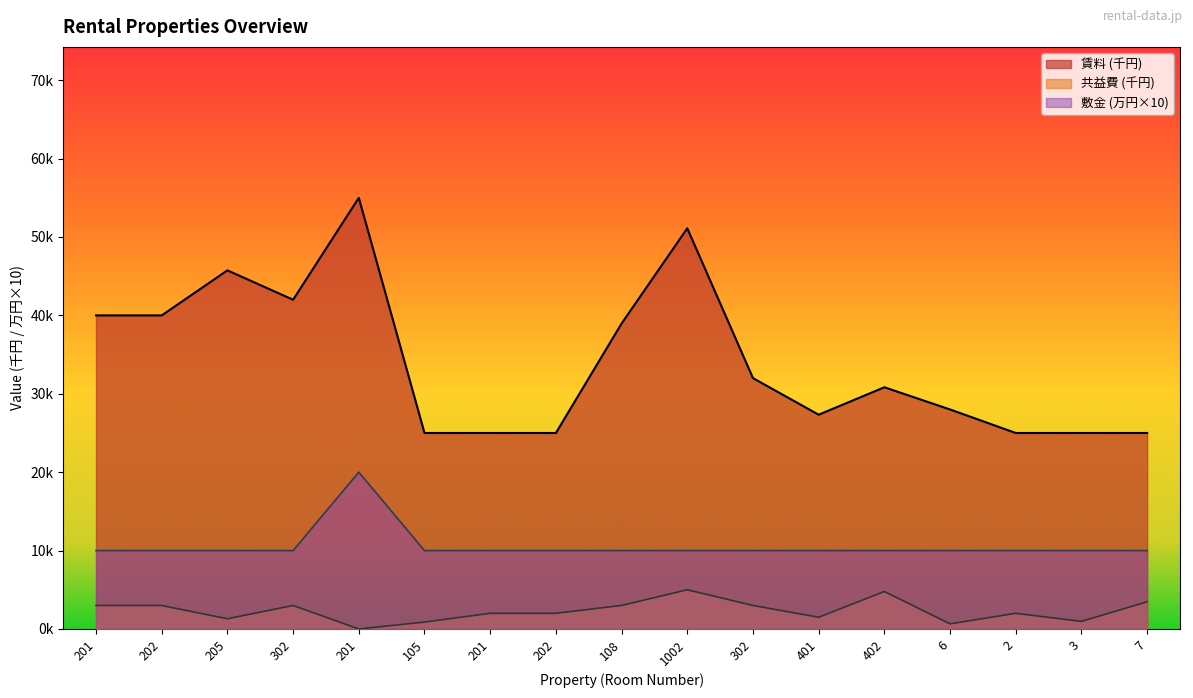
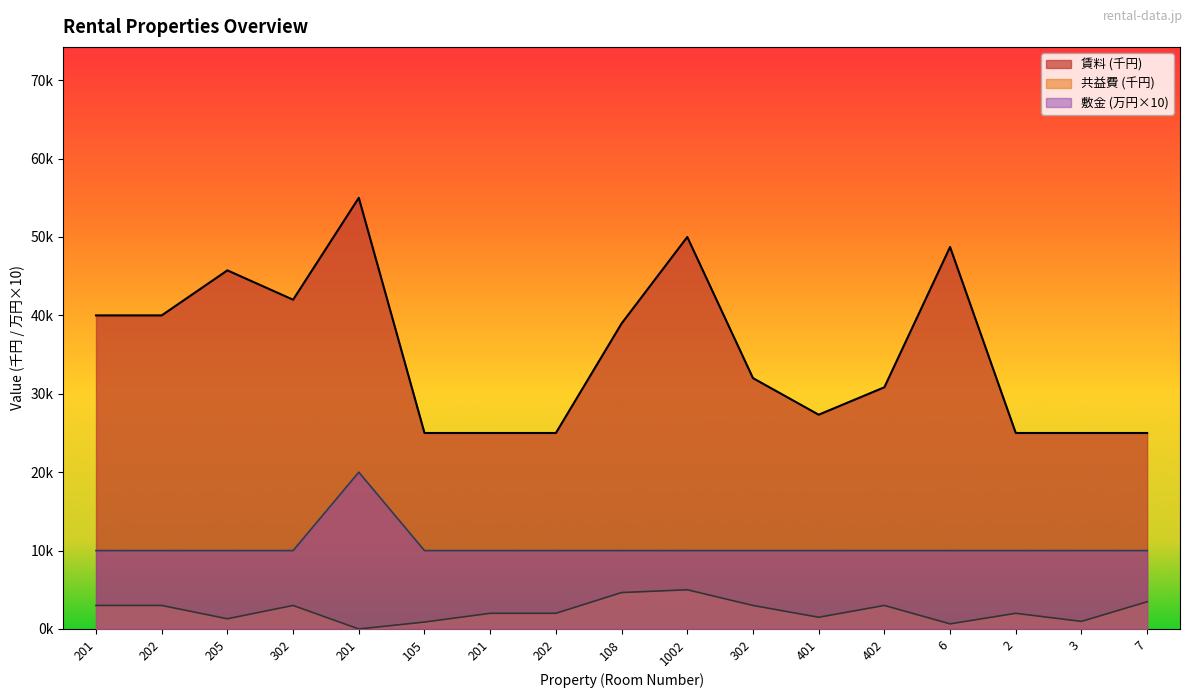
共益費 (千円), 108: 3000 -> 5000
賃料 (千円), 1002: 51000 -> 50000
共益費 (千円), 402: 5000 -> 3000
賃料 (千円), 6: 28000 -> 49000
